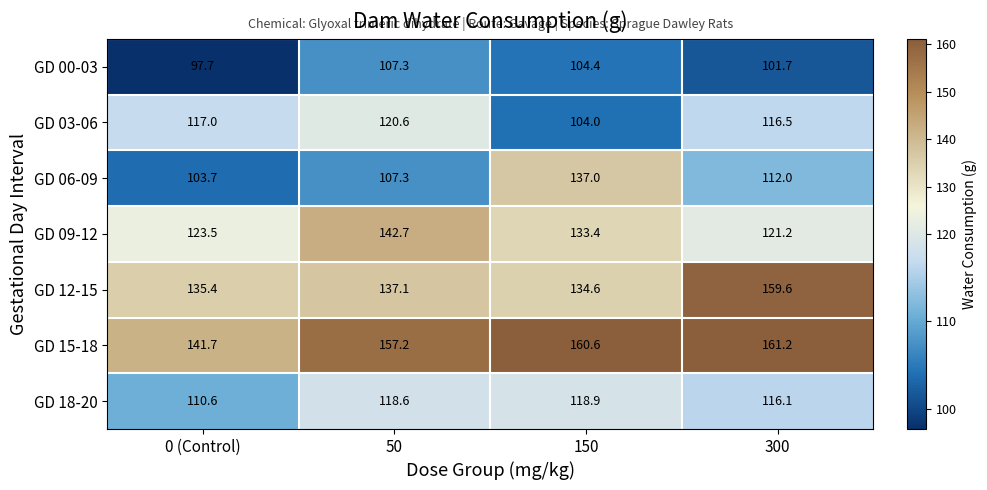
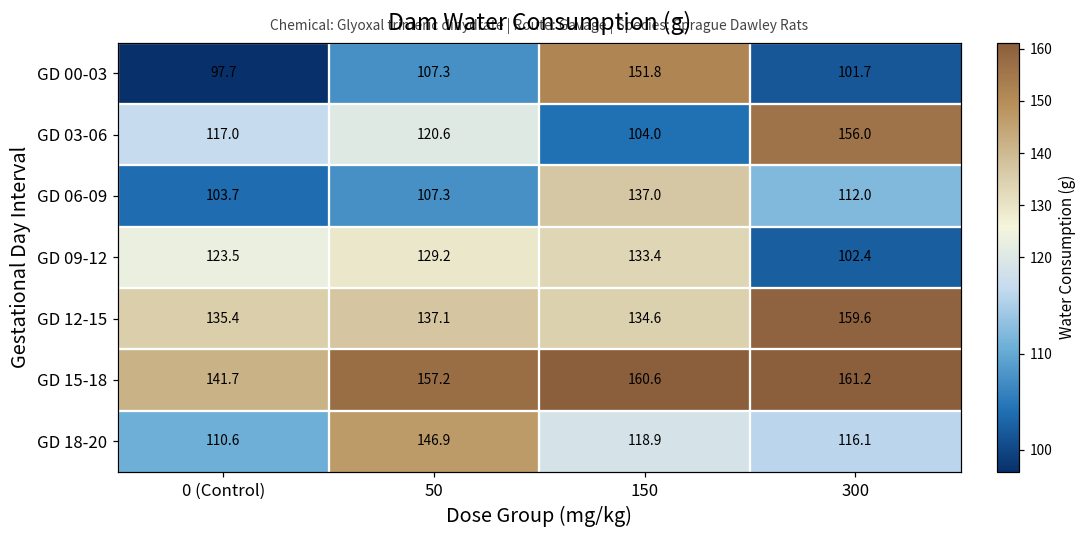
GD 00-03, 150: 104.4 -> 151.8
GD 03-06, 300: 116.5 -> 156.0
GD 09-12, 50: 142.7 -> 129.2
GD 09-12, 300: 121.2 -> 102.4
GD 18-20, 50: 118.6 -> 146.9
